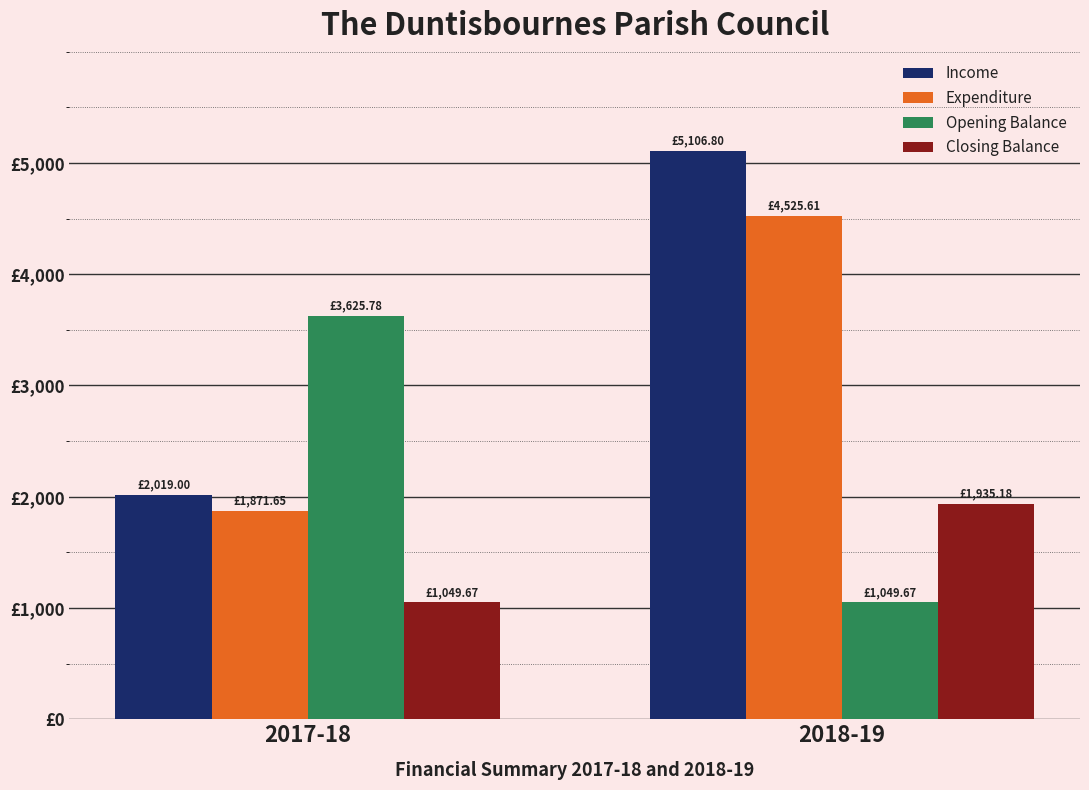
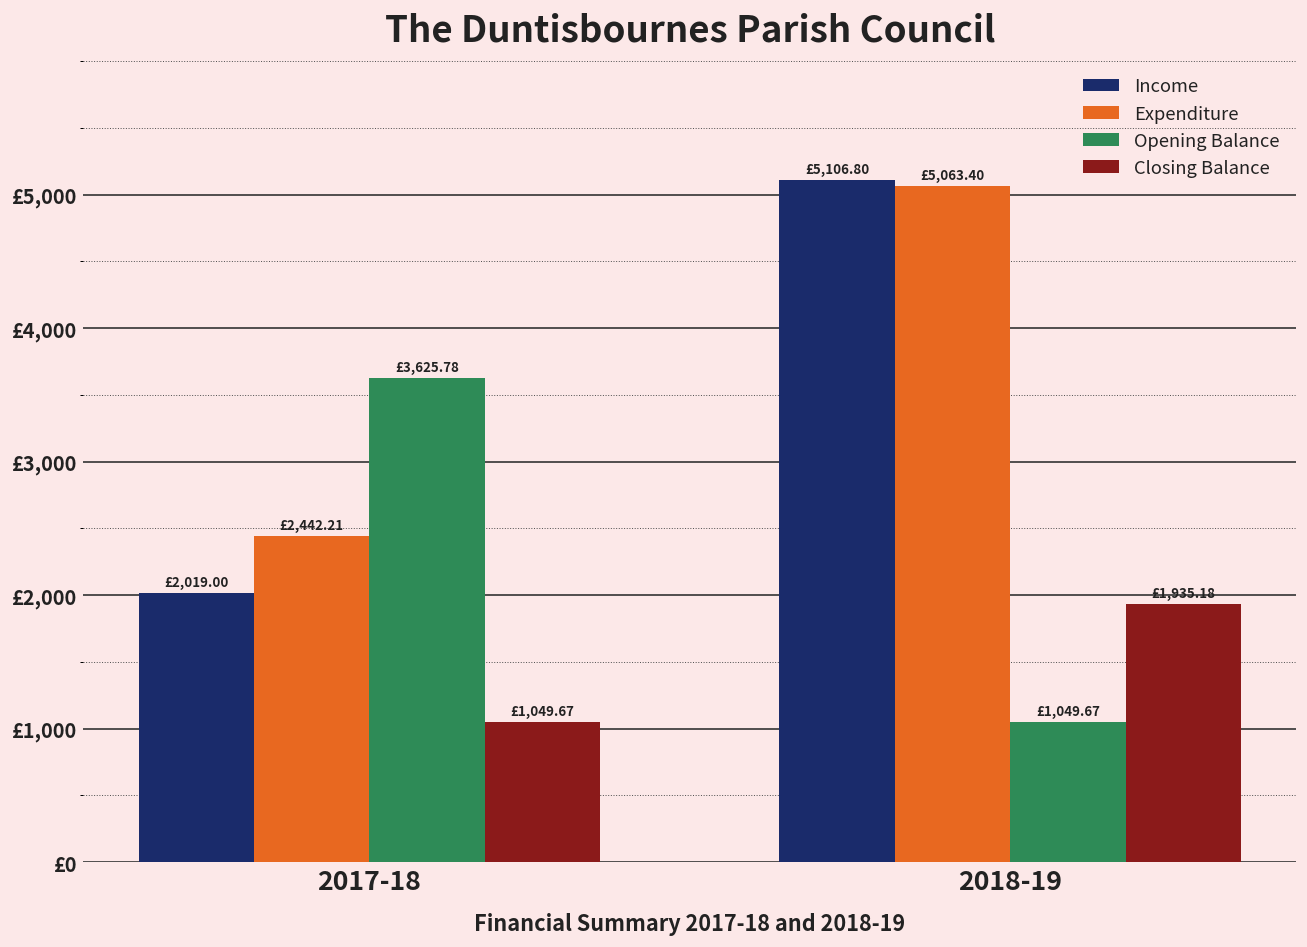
Expenditure, 2017-18: £1,871.65 -> £2,442.21
Expenditure, 2018-19: £4,525.61 -> £5,063.40
